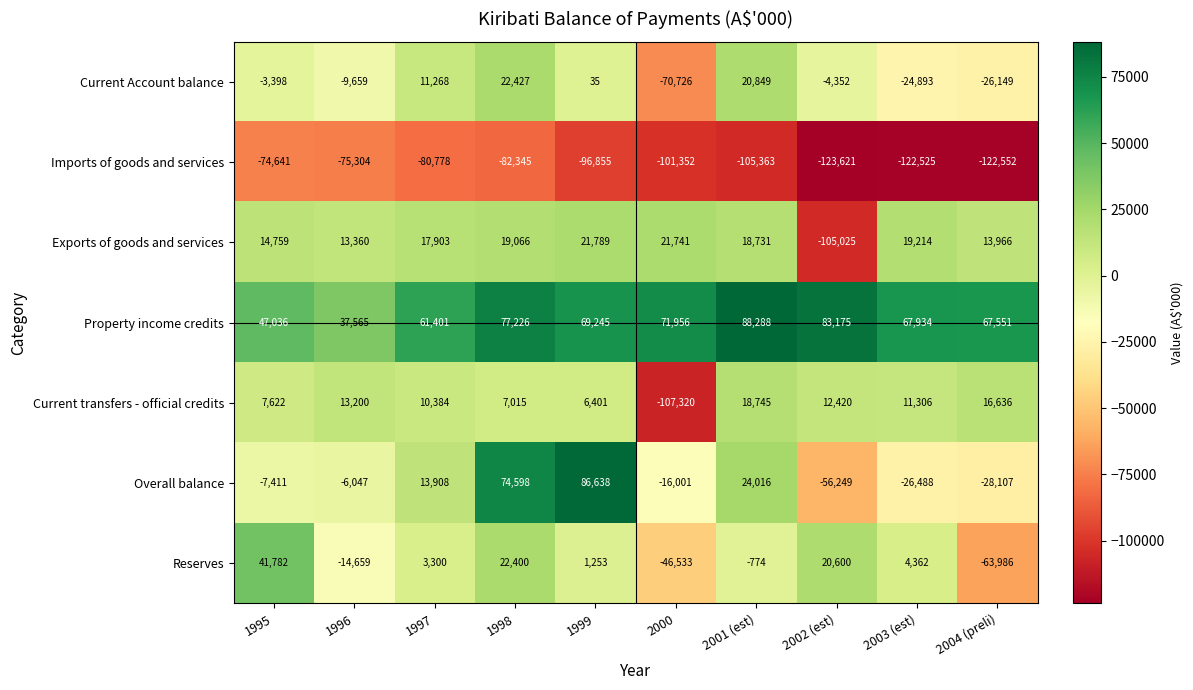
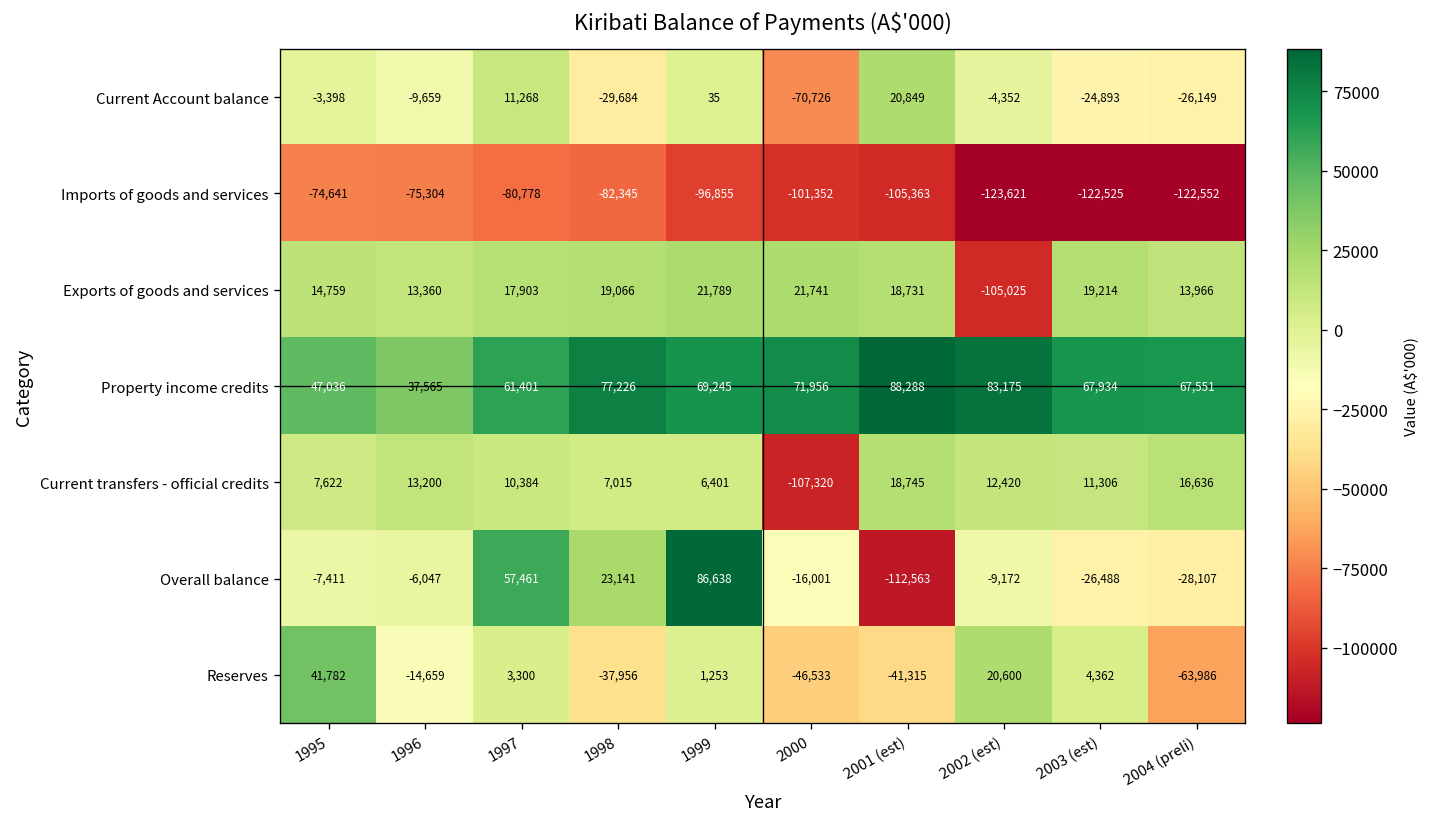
Current Account balance, 1998: 22,427 -> -29,684
Overall balance, 1997: 13,908 -> 57,461
Overall balance, 1998: 74,598 -> 23,141
Overall balance, 2001 (est): 24,016 -> -112,563
Overall balance, 2002 (est): -56,249 -> -9,172
Reserves, 1998: 22,400 -> -37,956
Reserves, 2001 (est): -774 -> -41,315
